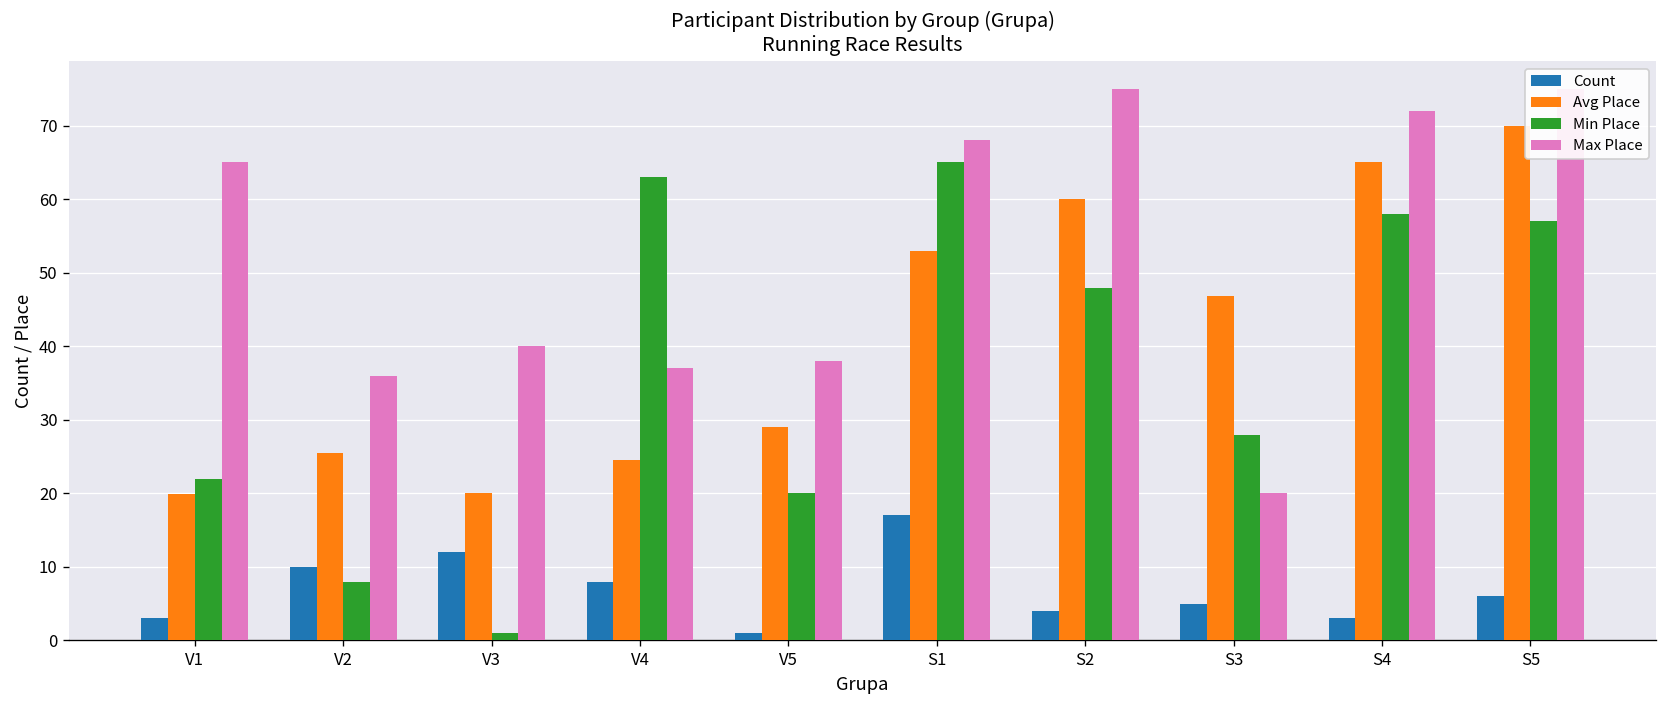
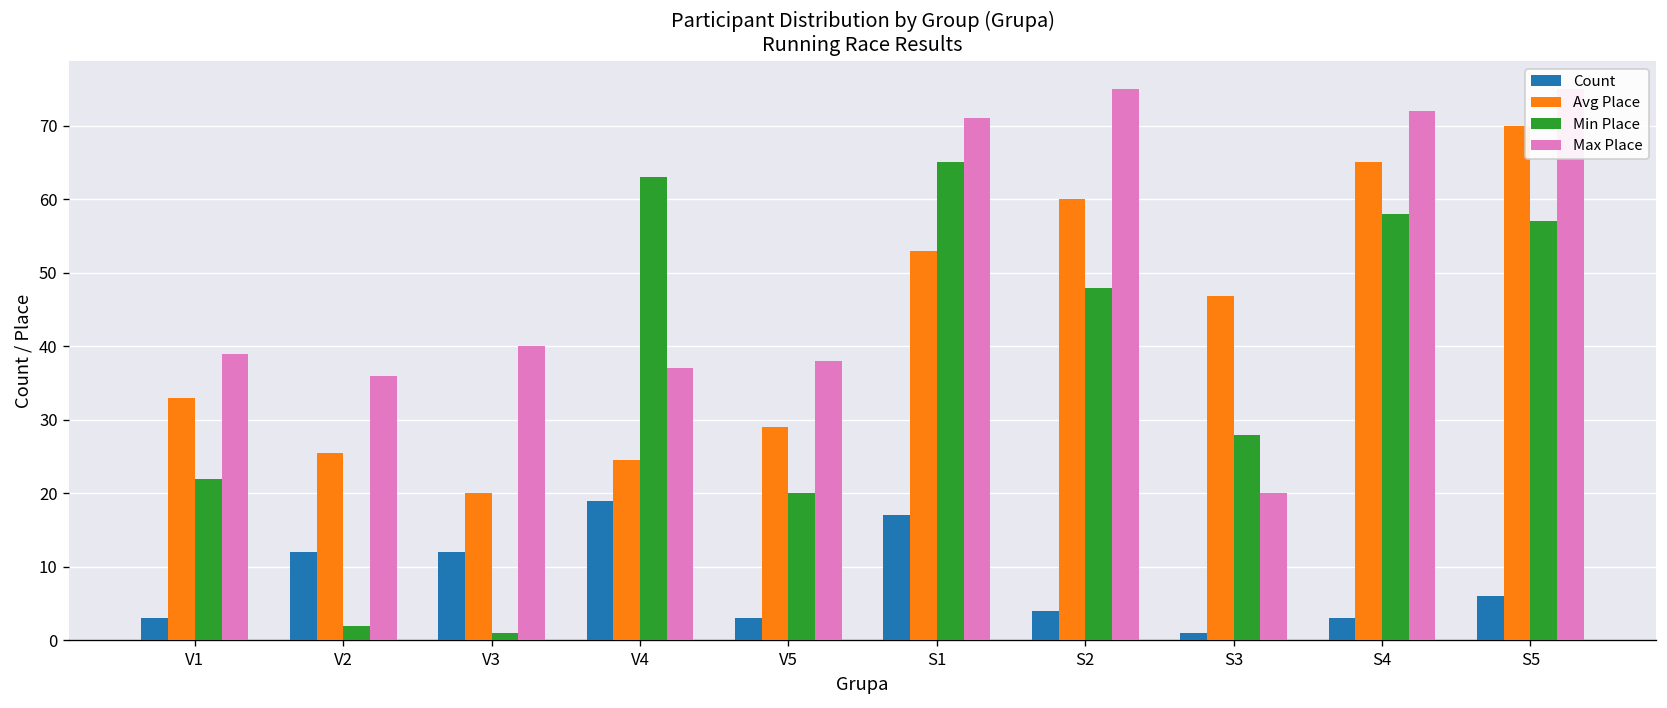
Avg Place, V1: 20 -> 33
Max Place, V1: 65 -> 39
Count, V2: 10 -> 12
Min Place, V2: 8 -> 2
Count, V4: 8 -> 19
Count, V5: 1 -> 3
Max Place, S1: 68 -> 71
Count, S3: 5 -> 1
